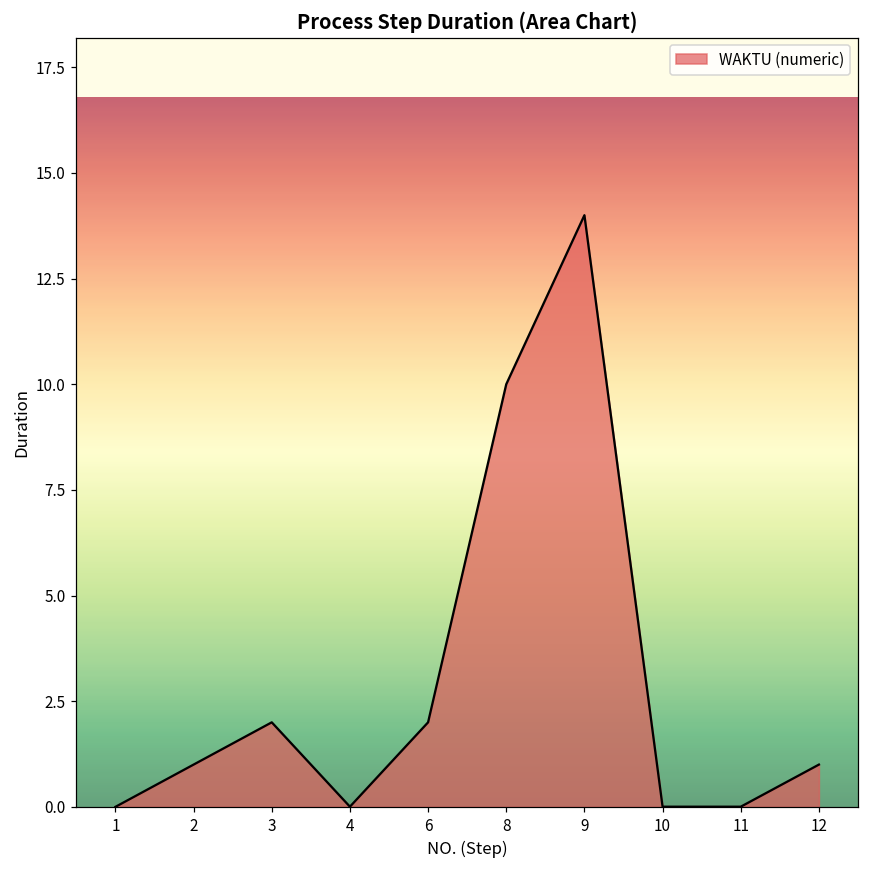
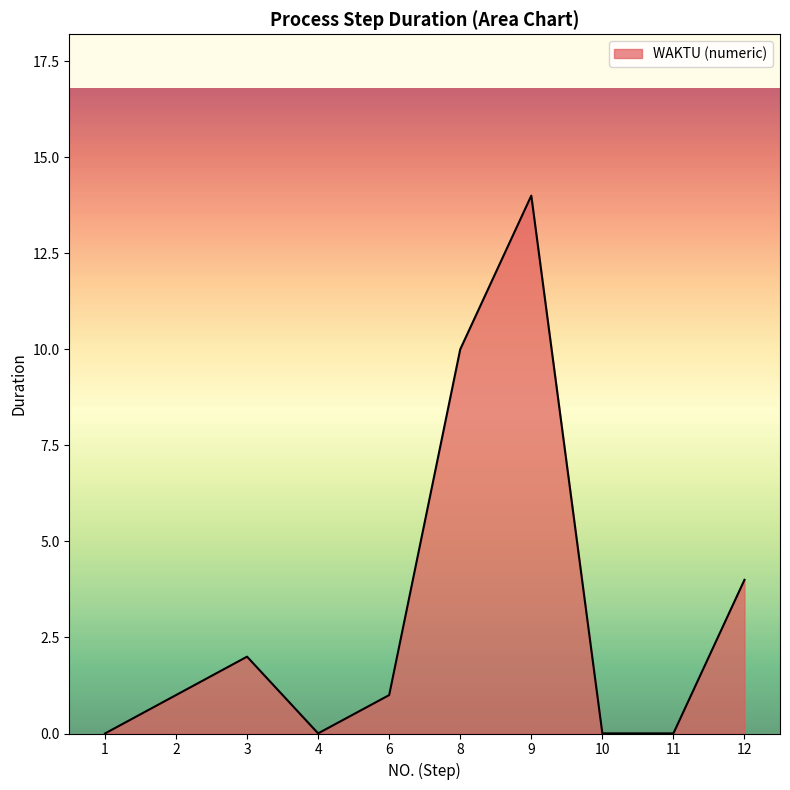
6: 2 -> 1
12: 1 -> 4
